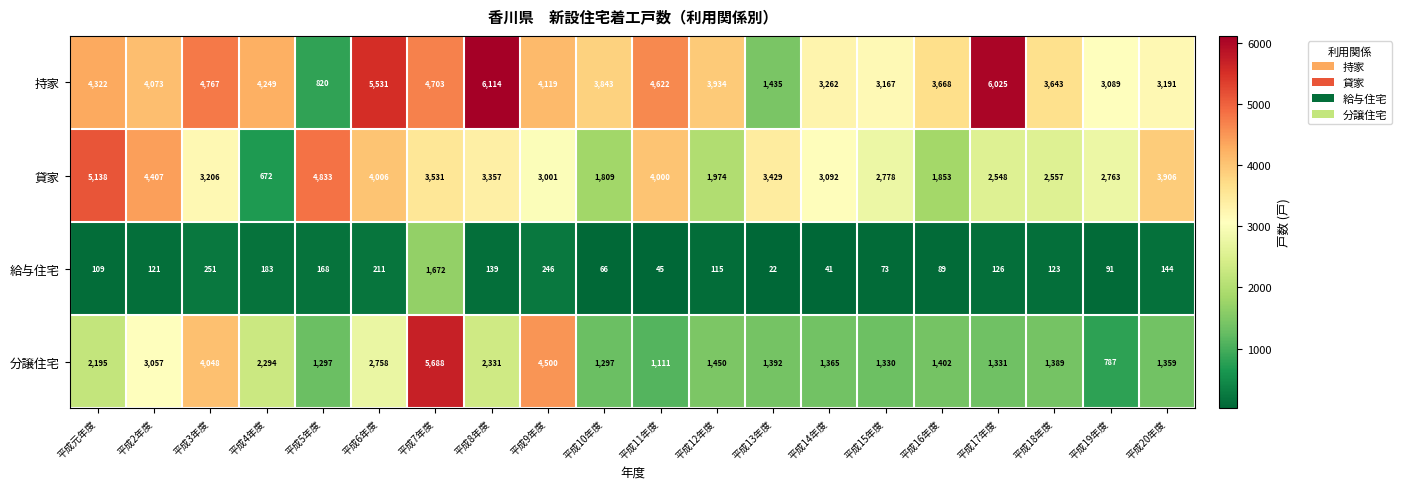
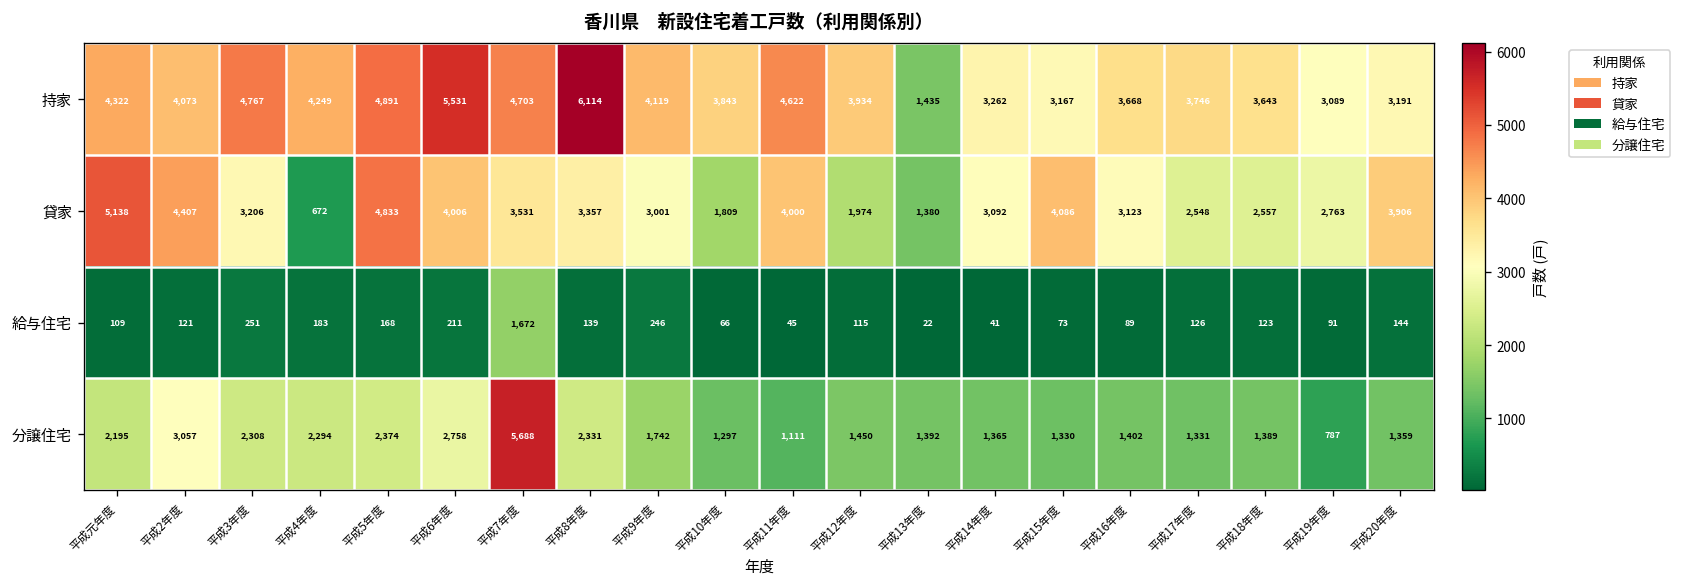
持家, 平成5年度: 820 -> 4,891
持家, 平成17年度: 6,025 -> 3,746
貸家, 平成13年度: 3,429 -> 1,380
貸家, 平成15年度: 2,778 -> 4,086
貸家, 平成16年度: 1,853 -> 3,123
分譲住宅, 平成3年度: 4,048 -> 2,308
分譲住宅, 平成5年度: 1,297 -> 2,374
分譲住宅, 平成9年度: 4,500 -> 1,742
